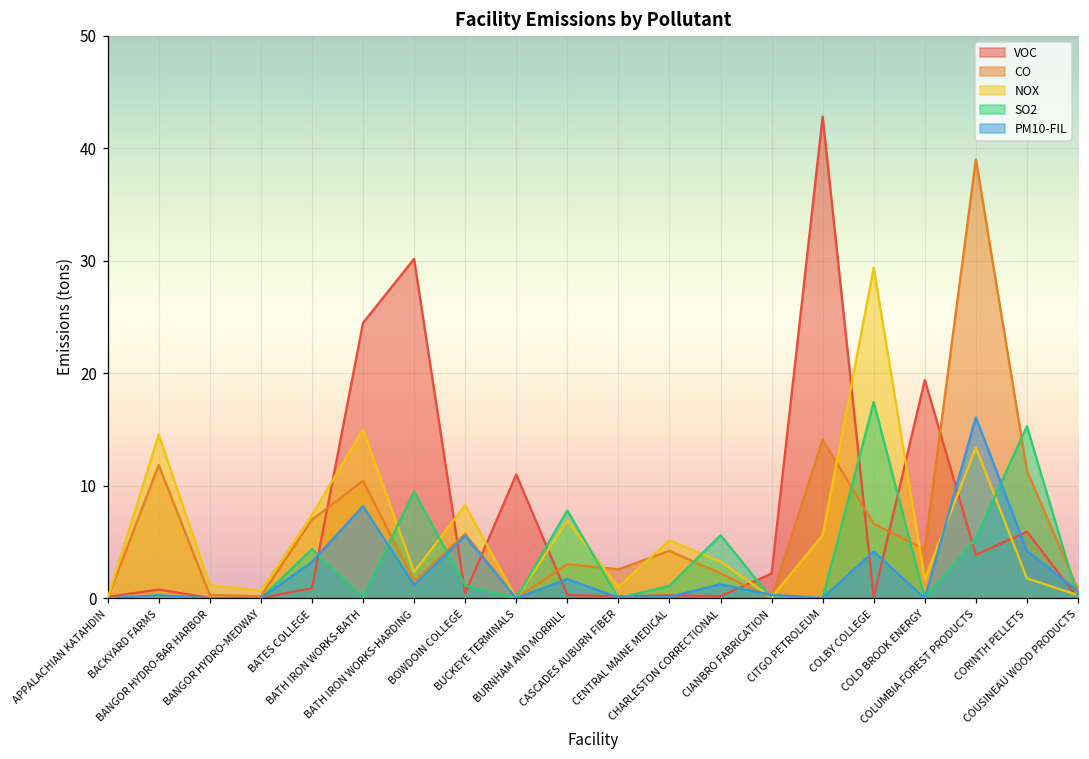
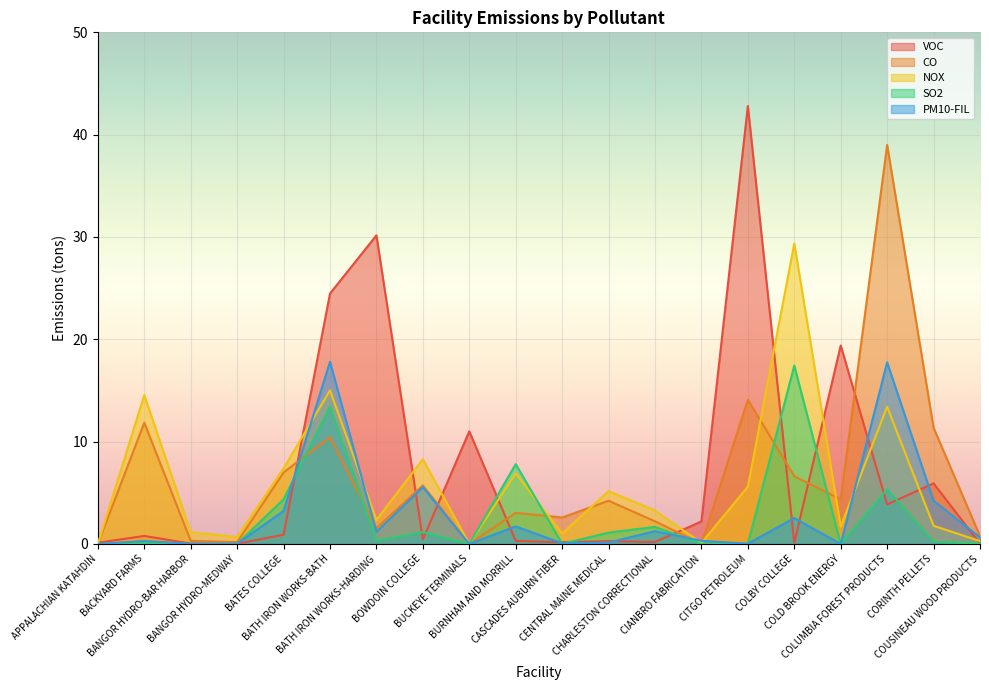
SO2, BATH IRON WORKS-BATH: 0.1 -> 13.4
PM10-FIL, BATH IRON WORKS-BATH: 8.2 -> 17.8
SO2, BATH IRON WORKS-HARDING: 9.5 -> 0.3
SO2, CHARLESTON CORRECTIONAL: 5.6 -> 1.7
PM10-FIL, COLBY COLLEGE: 4.2 -> 2.5
PM10-FIL, COLUMBIA FOREST PRODUCTS: 16.1 -> 17.7
SO2, CORINTH PELLETS: 15.3 -> 0.2
